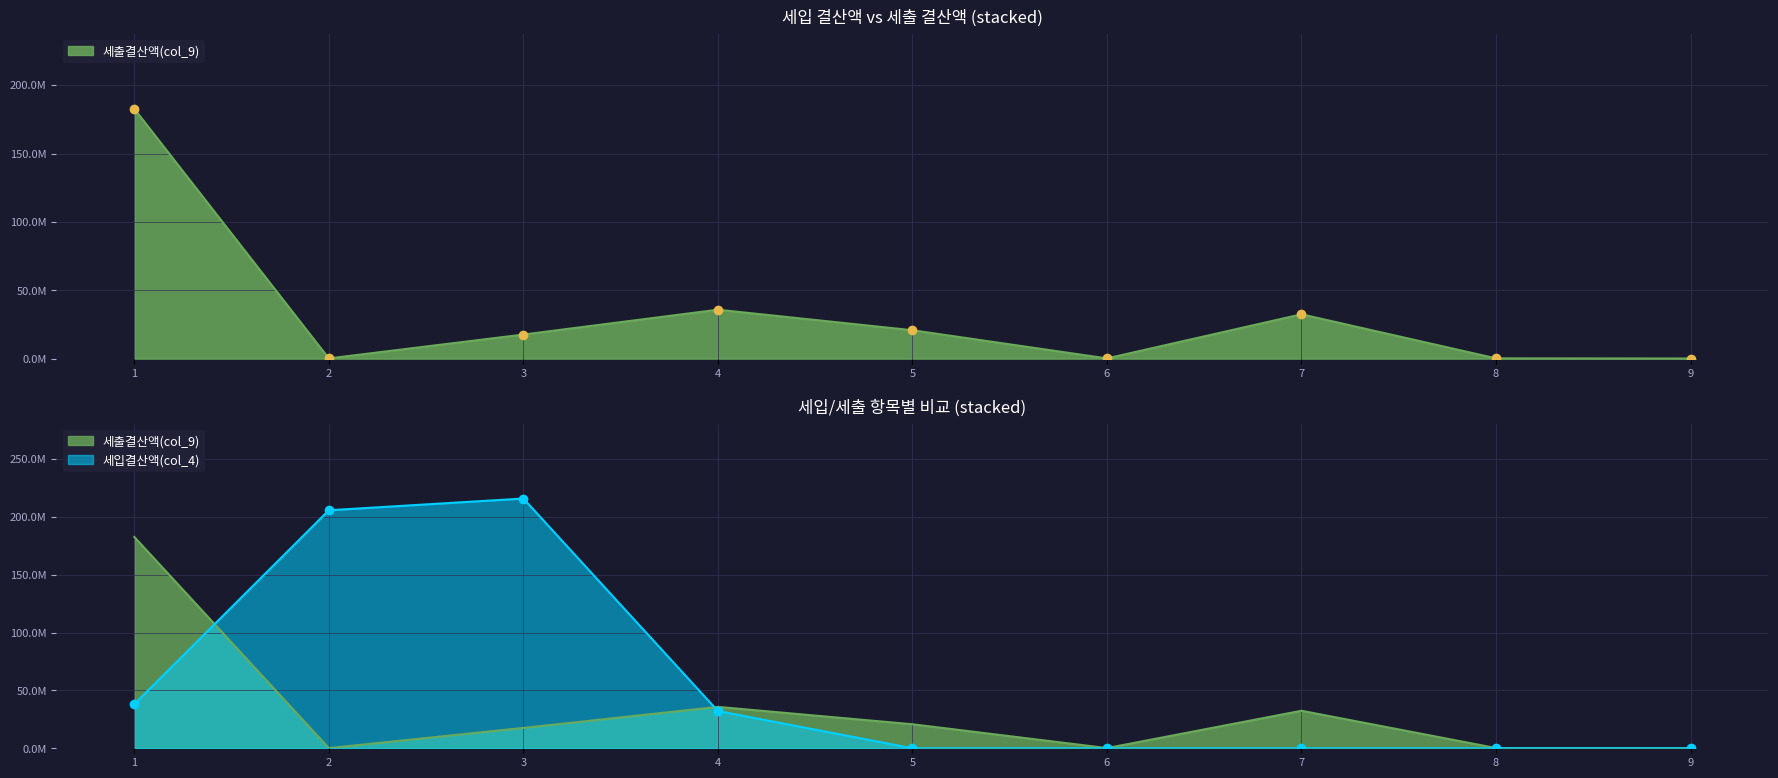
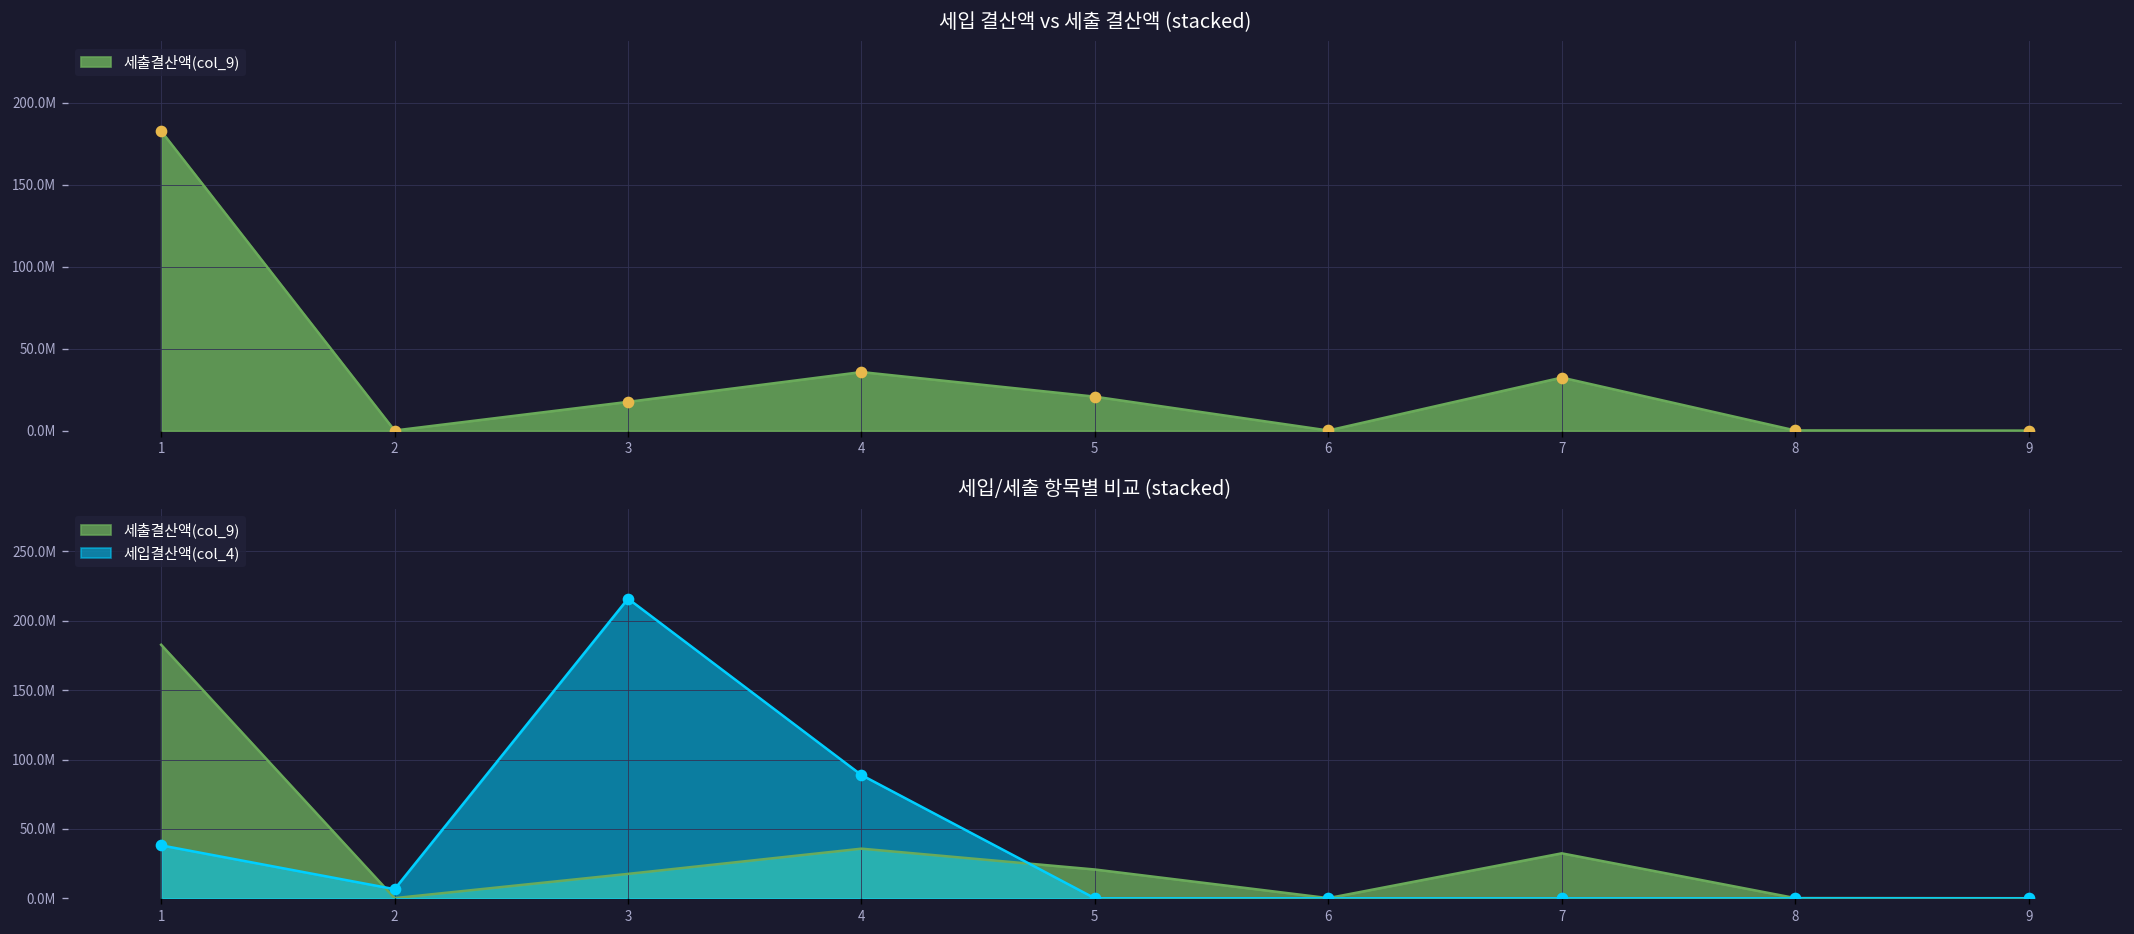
세입/세출 항목별 비교 (stacked), 세입결산액(col_4), 2: 206000000 -> 7000000
세입/세출 항목별 비교 (stacked), 세입결산액(col_4), 4: 32000000 -> 89000000
